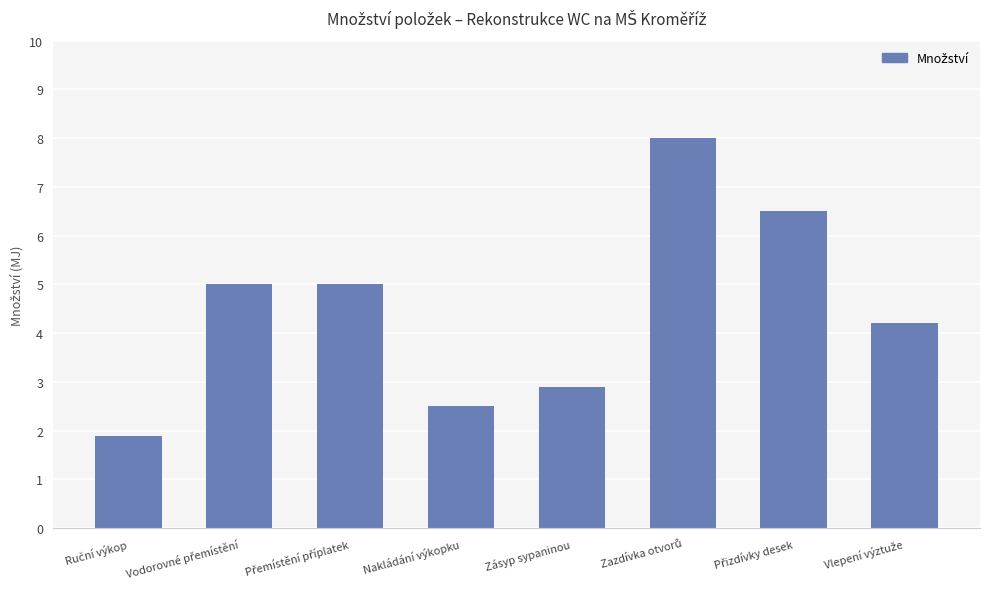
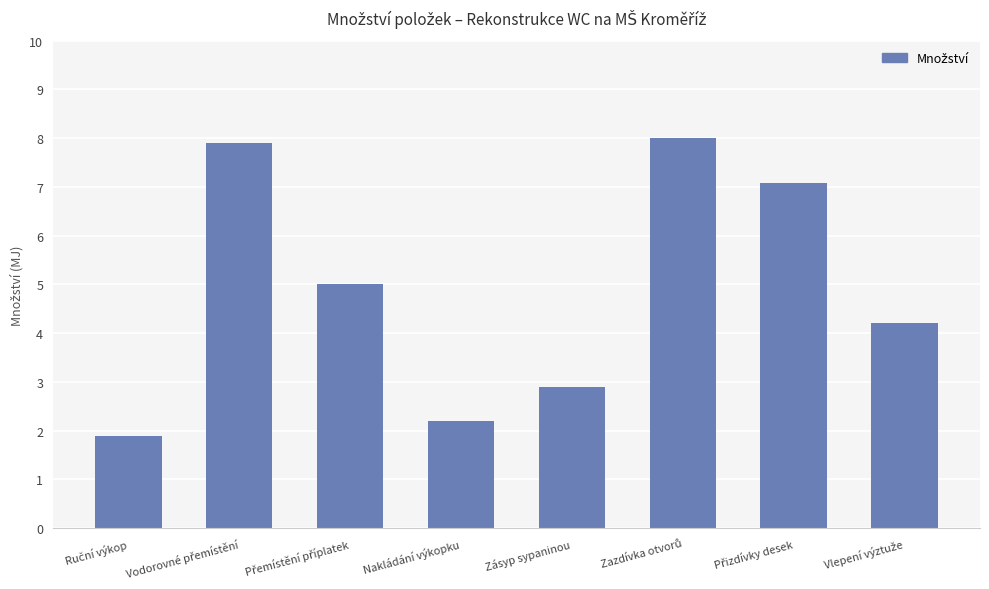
Vodorovné přemístění: 5.0 -> 7.9
Nakládání výkopku: 2.5 -> 2.2
Přizdívky desek: 6.5 -> 7.1
